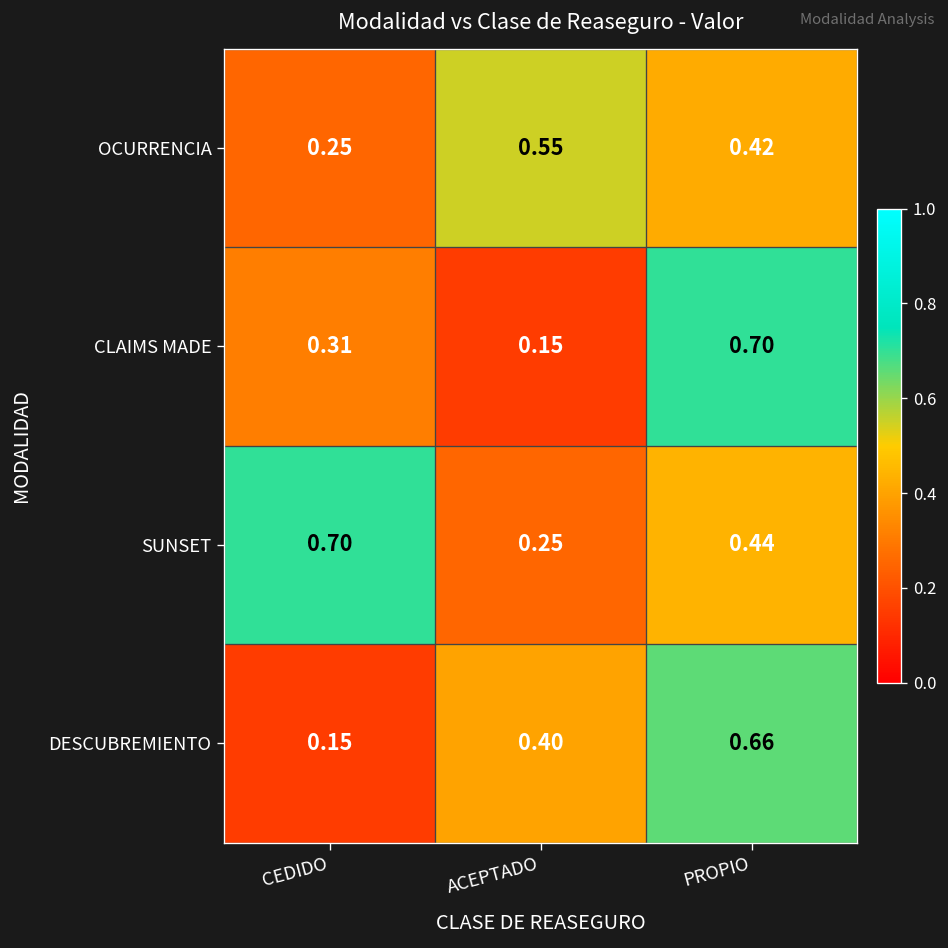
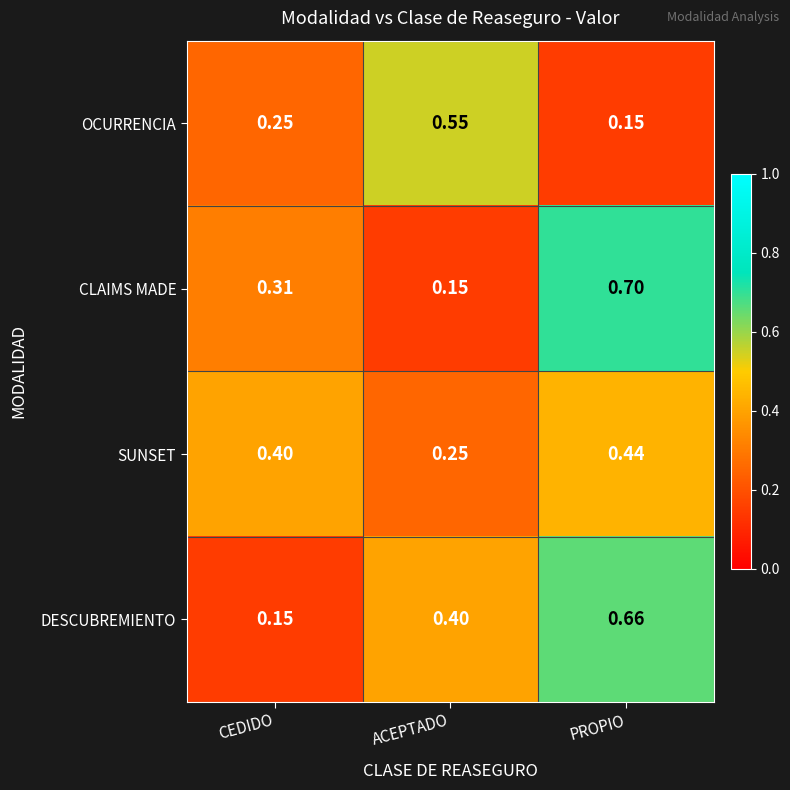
OCURRENCIA, PROPIO: 0.42 -> 0.15
SUNSET, CEDIDO: 0.70 -> 0.40
